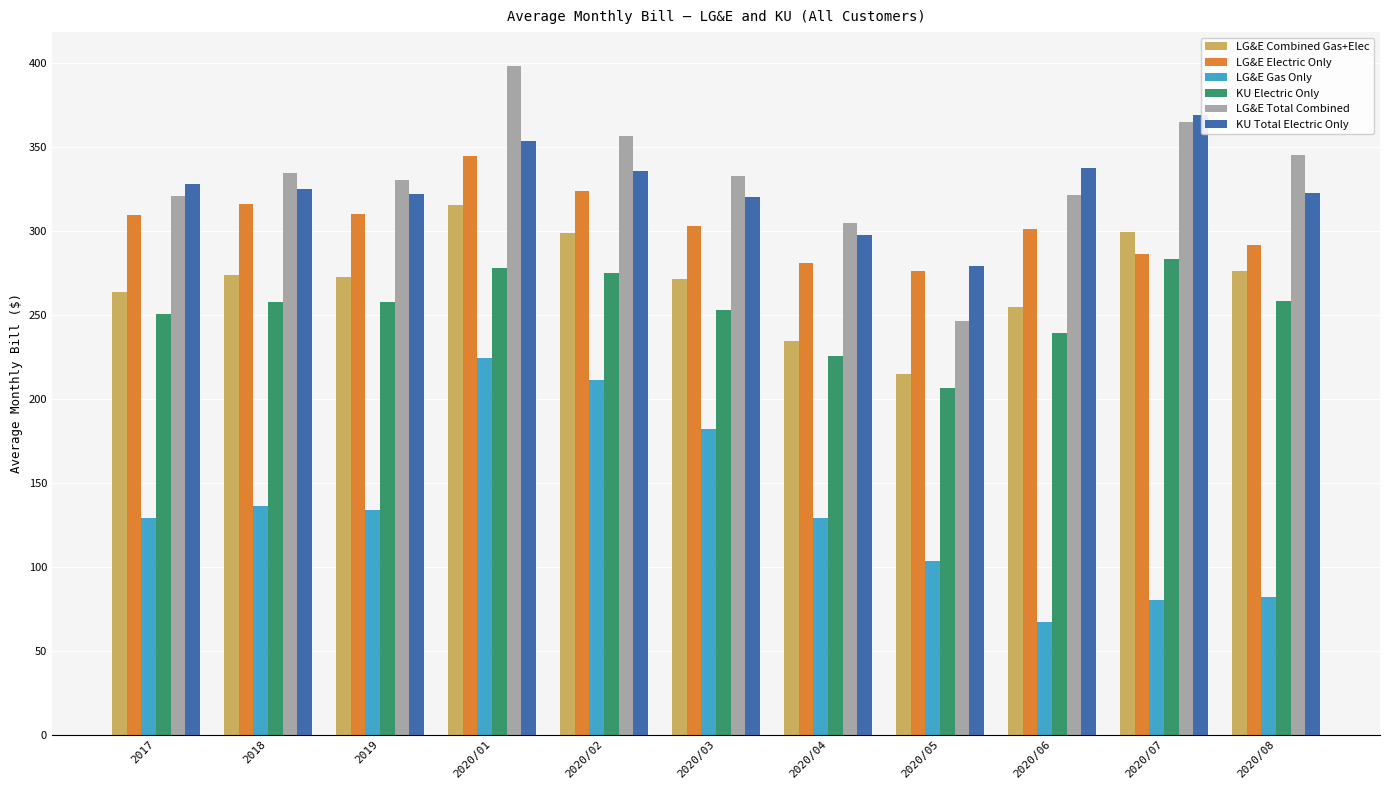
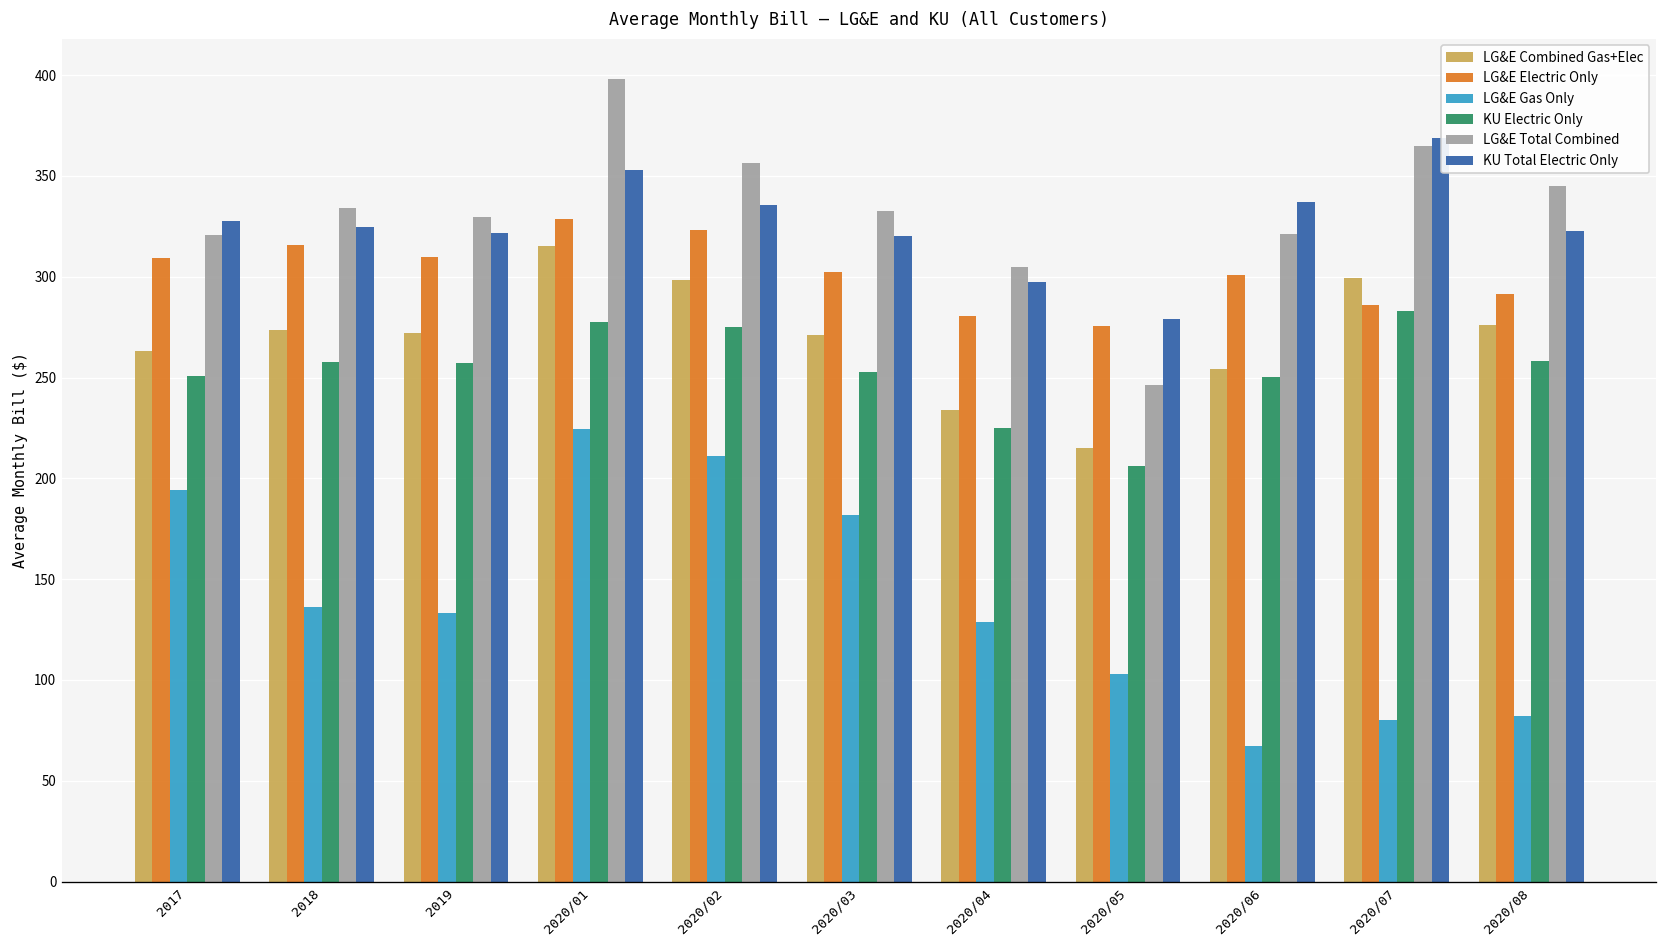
LG&E Gas Only, 2017: 129 -> 194
LG&E Electric Only, 2020/01: 344 -> 329
KU Electric Only, 2020/06: 239 -> 250
